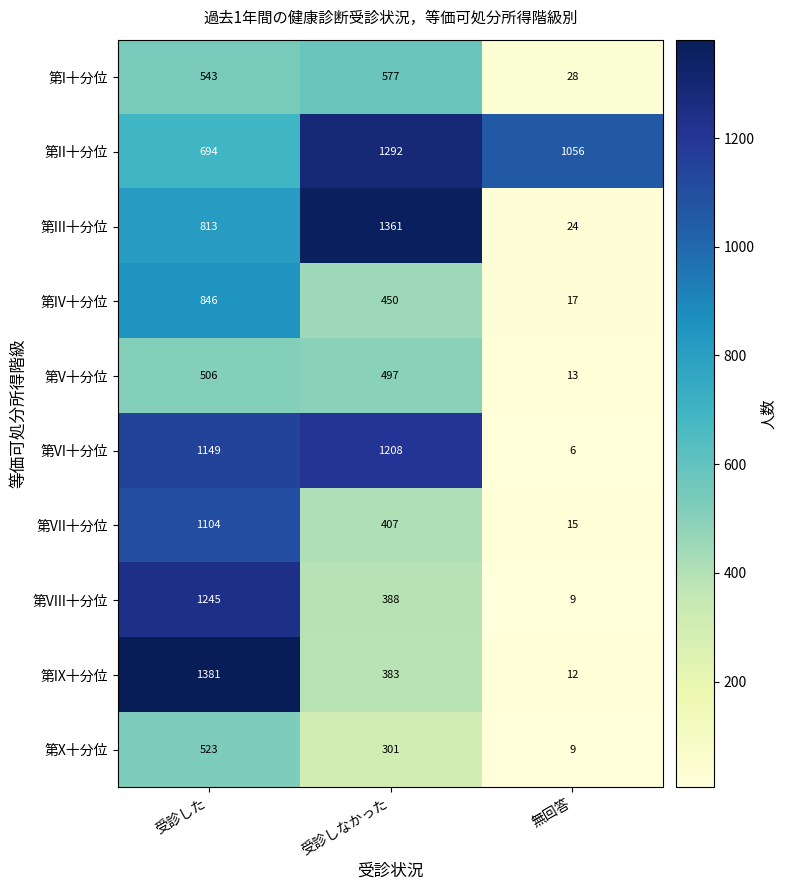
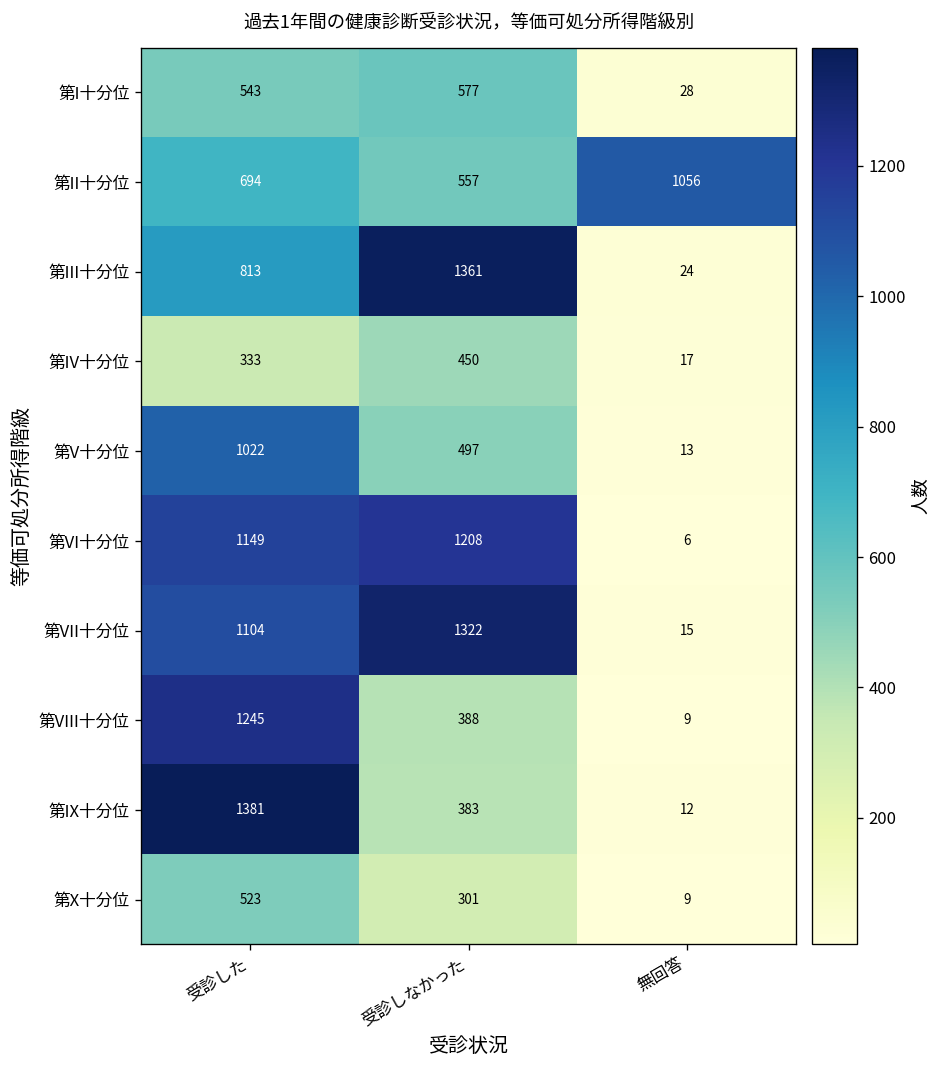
第II十分位, 受診しなかった: 1292 -> 557
第IV十分位, 受診した: 846 -> 333
第V十分位, 受診した: 506 -> 1022
第VII十分位, 受診しなかった: 407 -> 1322
